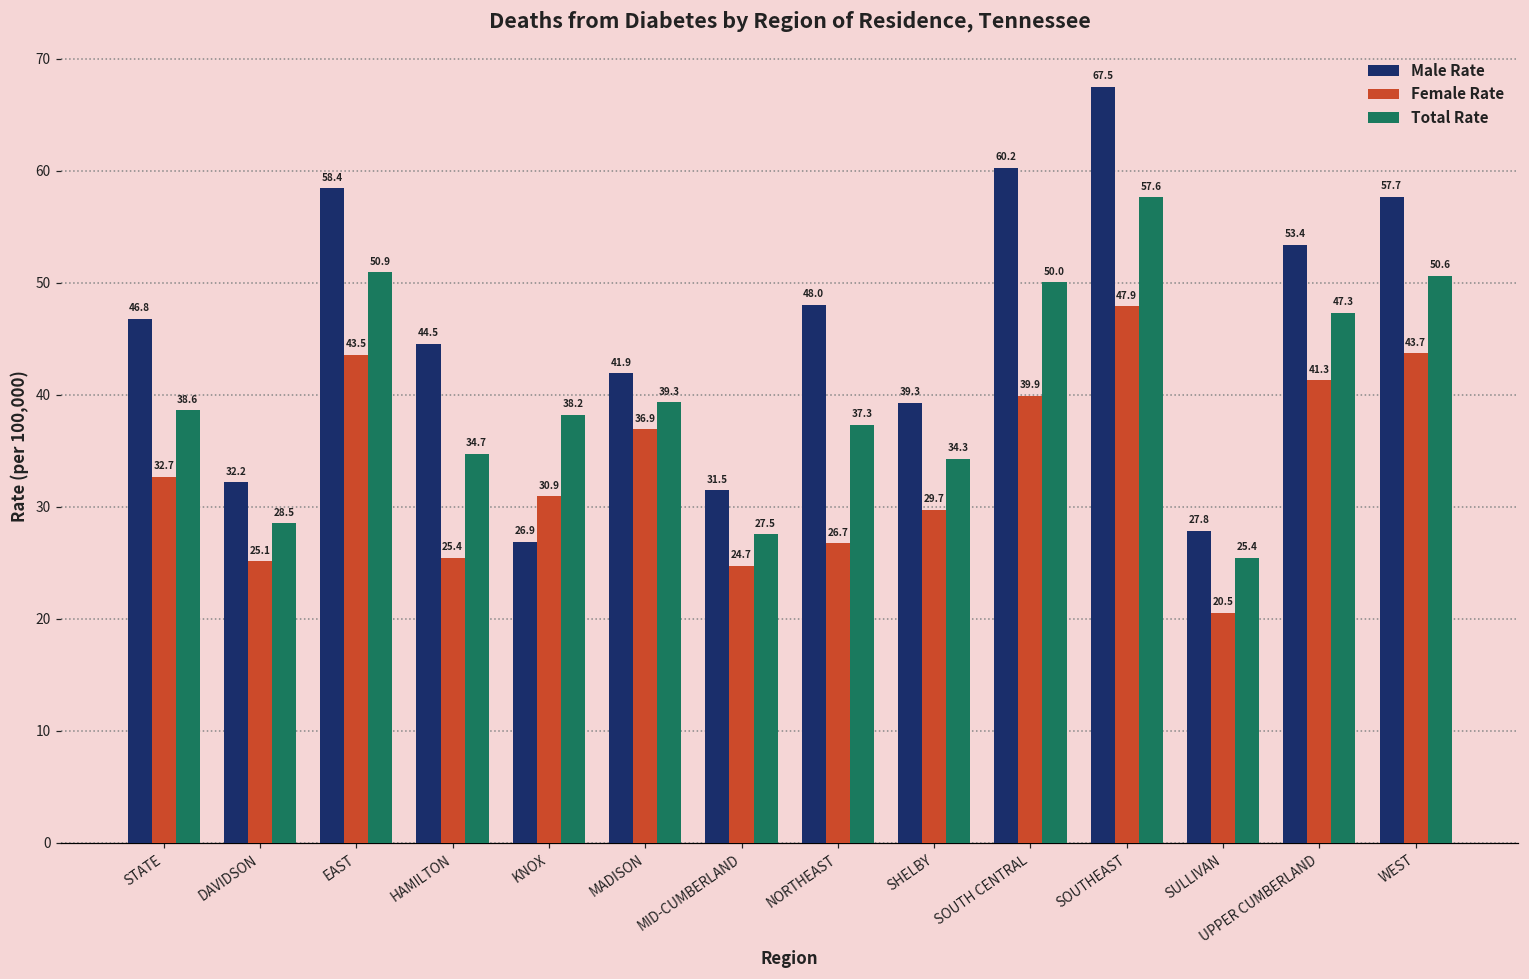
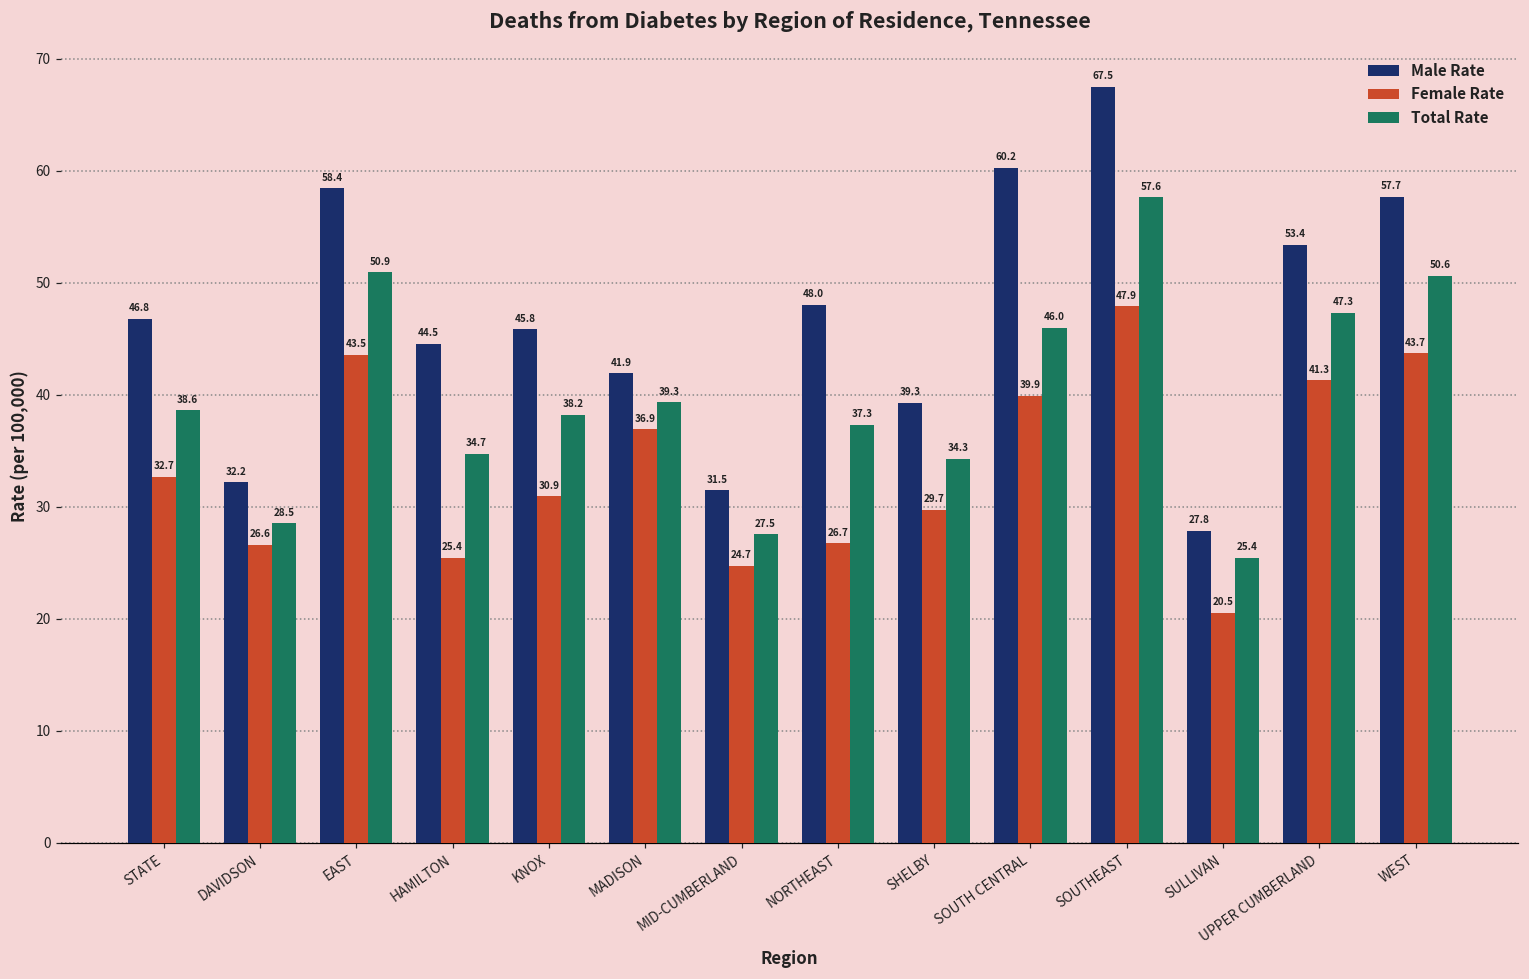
Female Rate, DAVIDSON: 25.1 -> 26.6
Male Rate, KNOX: 26.9 -> 45.8
Total Rate, SOUTH CENTRAL: 50.0 -> 46.0
